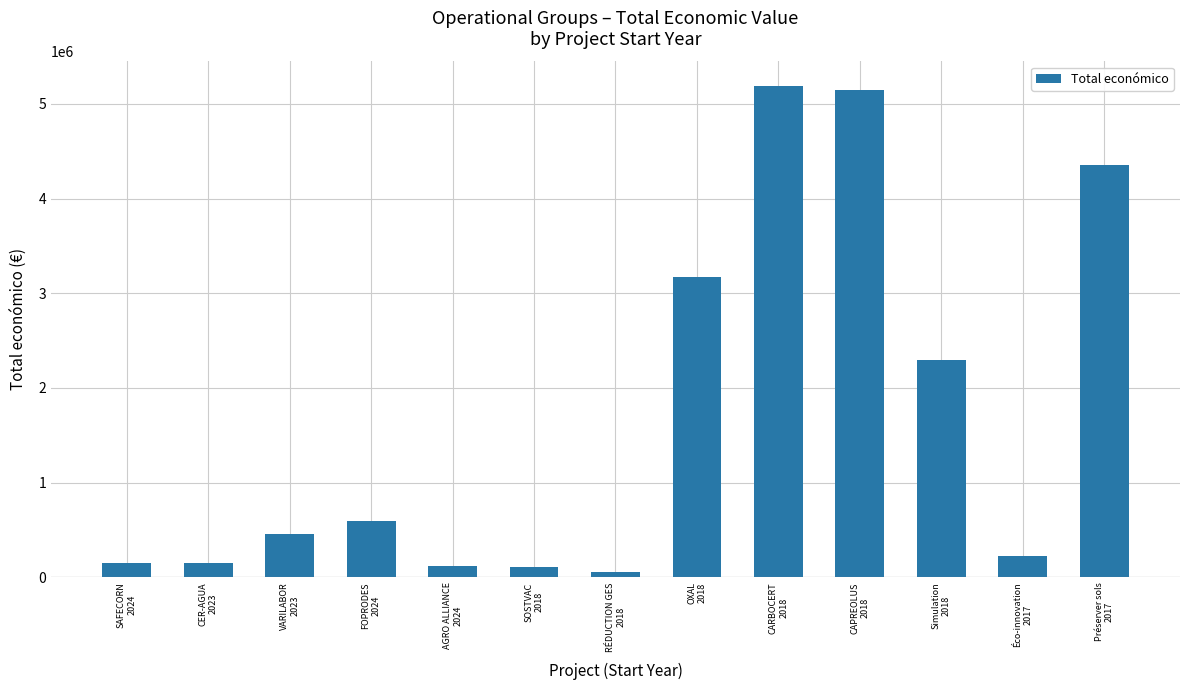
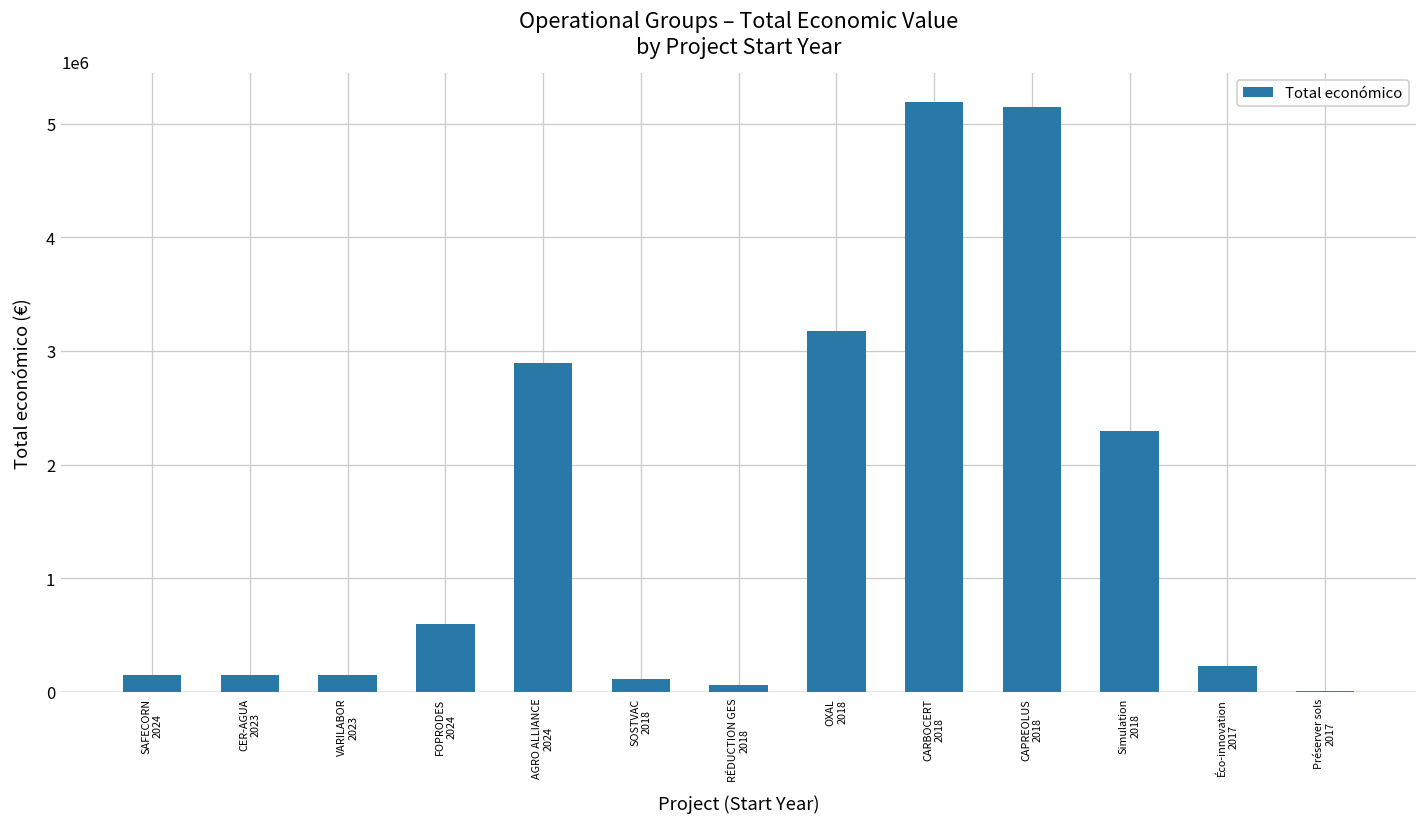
VARILABOR 2023: 500000 -> 200000
AGRO ALLIANCE 2024: 100000 -> 2900000
Préserver sols 2017: 4400000 -> 0
